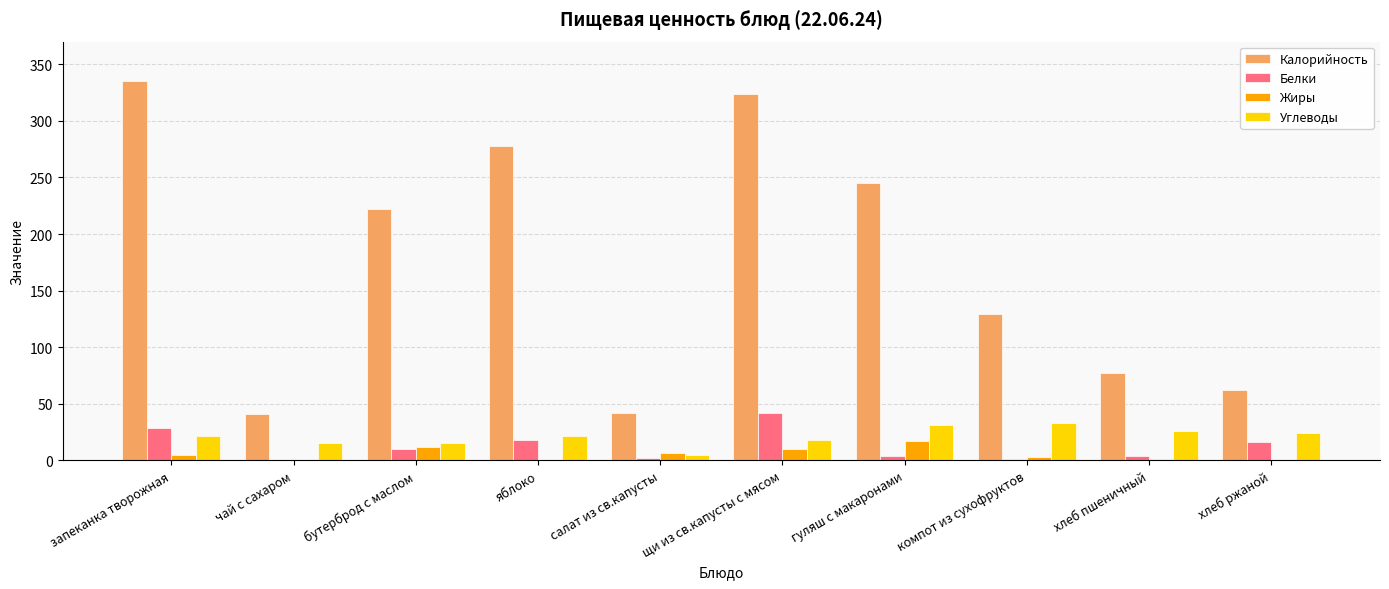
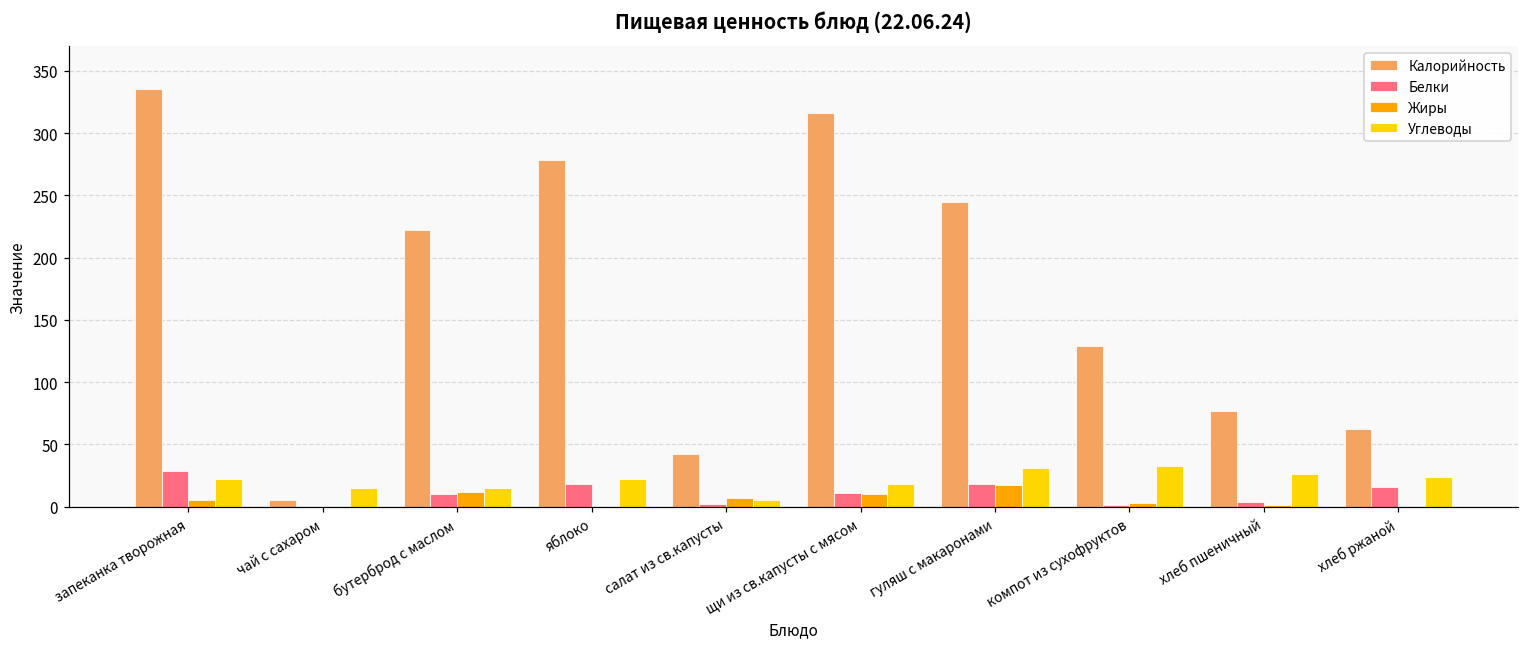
Калорийность, чай с сахаром: 41 -> 5
Калорийность, щи из св.капусты с мясом: 324 -> 316
Белки, щи из св.капусты с мясом: 42 -> 11
Белки, гуляш с макаронами: 4 -> 18
